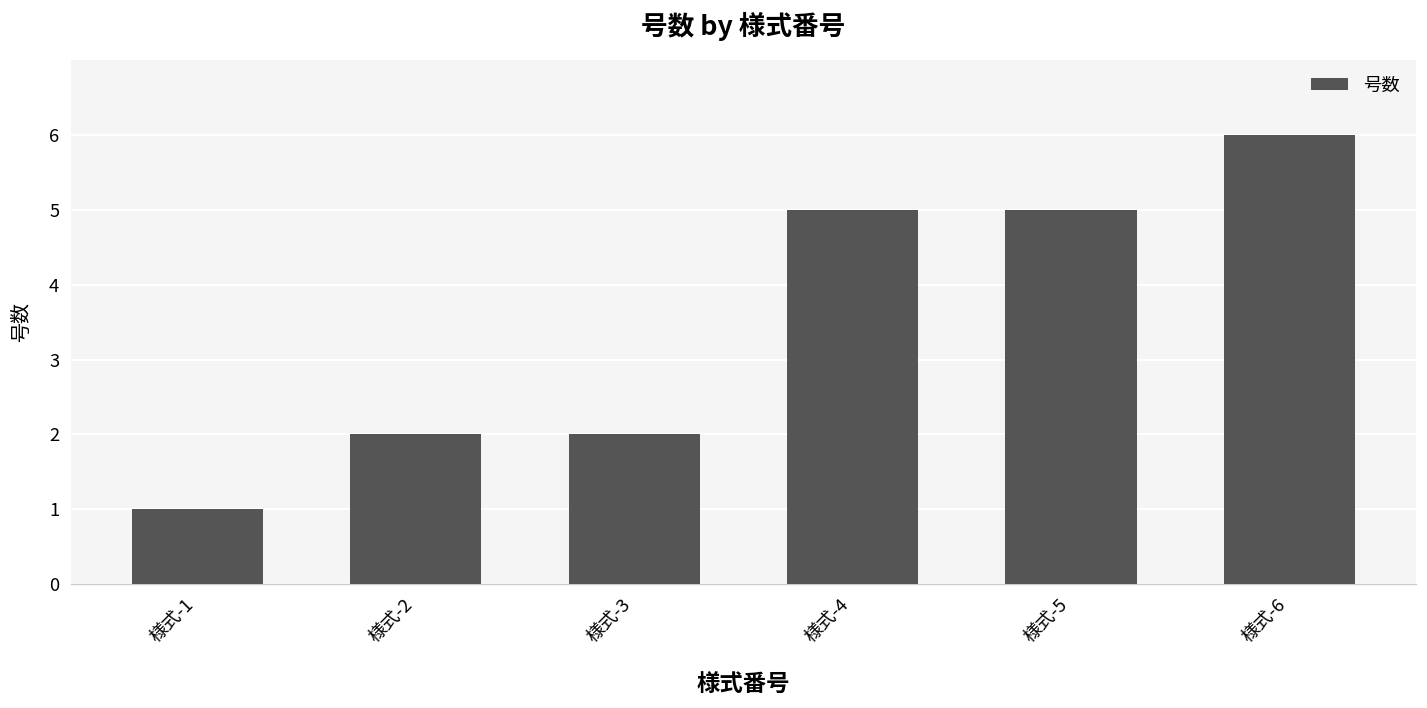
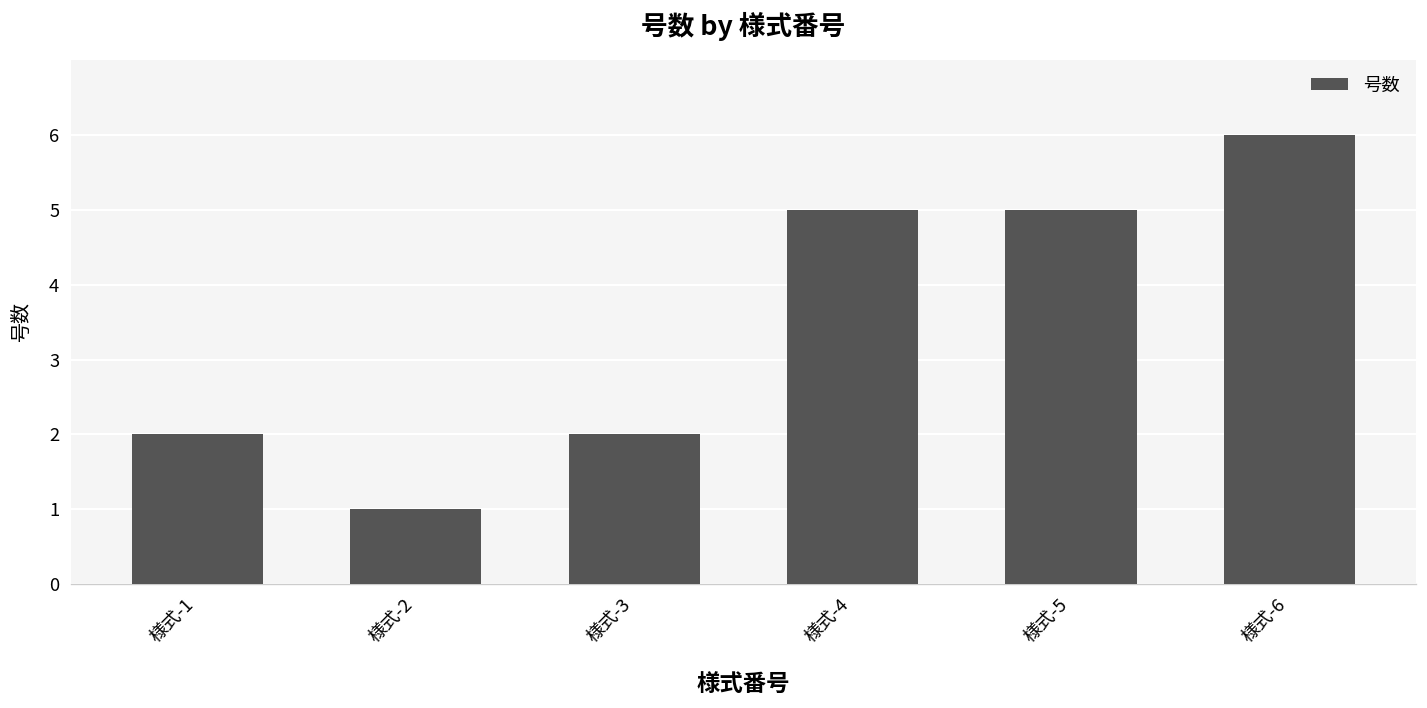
様式-1: 1 -> 2
様式-2: 2 -> 1
